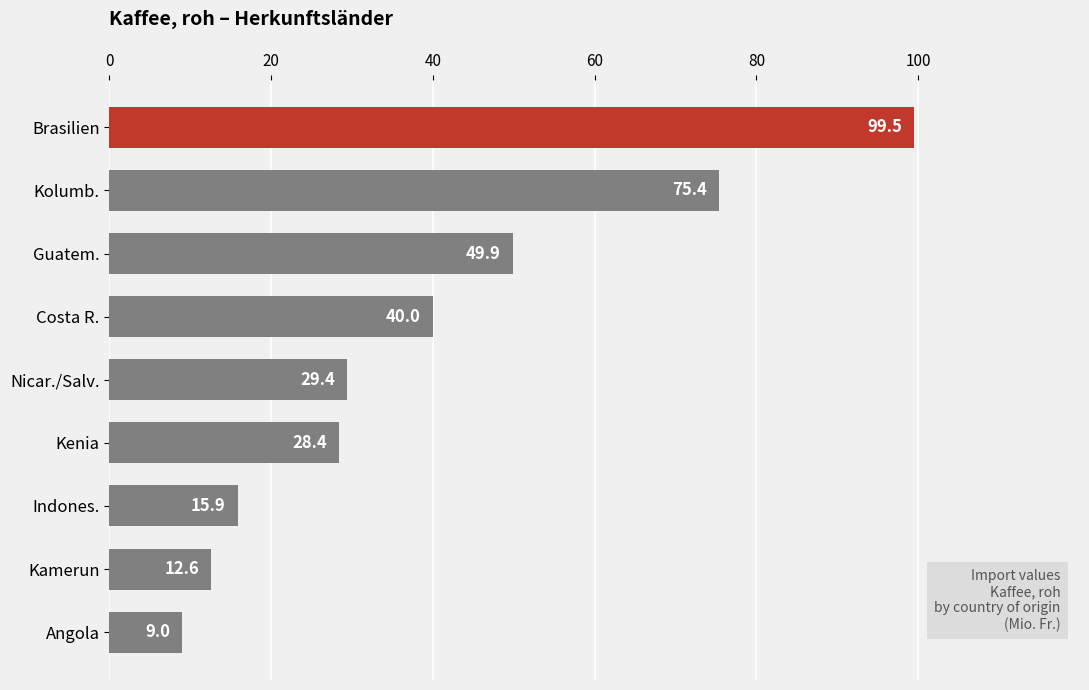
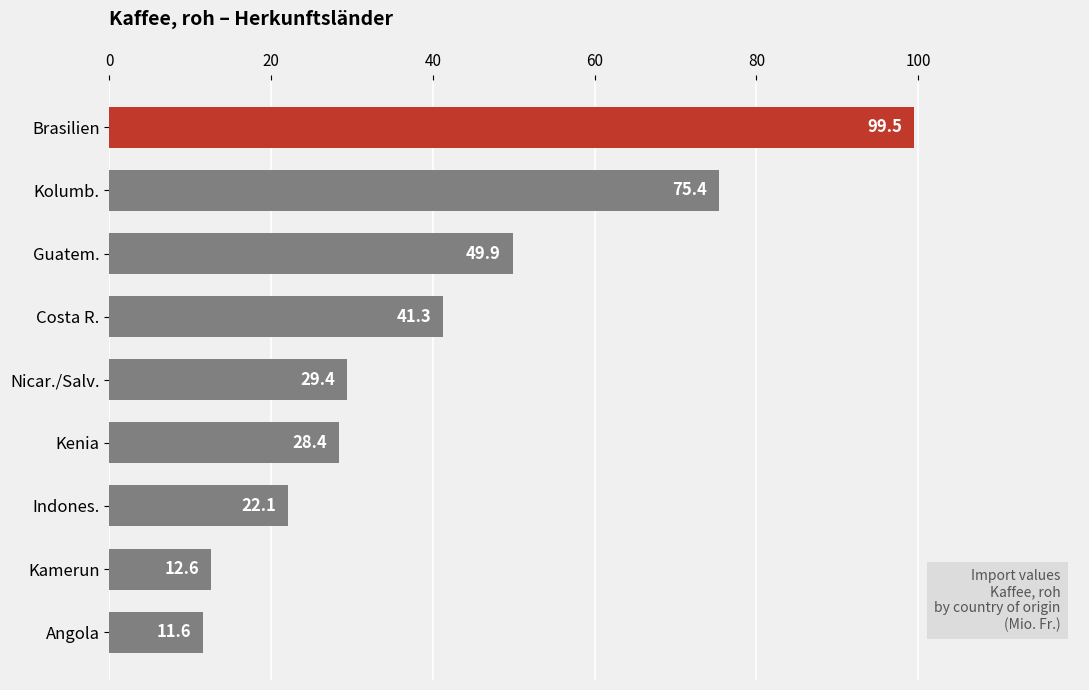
Costa R.: 40.0 -> 41.3
Indones.: 15.9 -> 22.1
Angola: 9.0 -> 11.6
